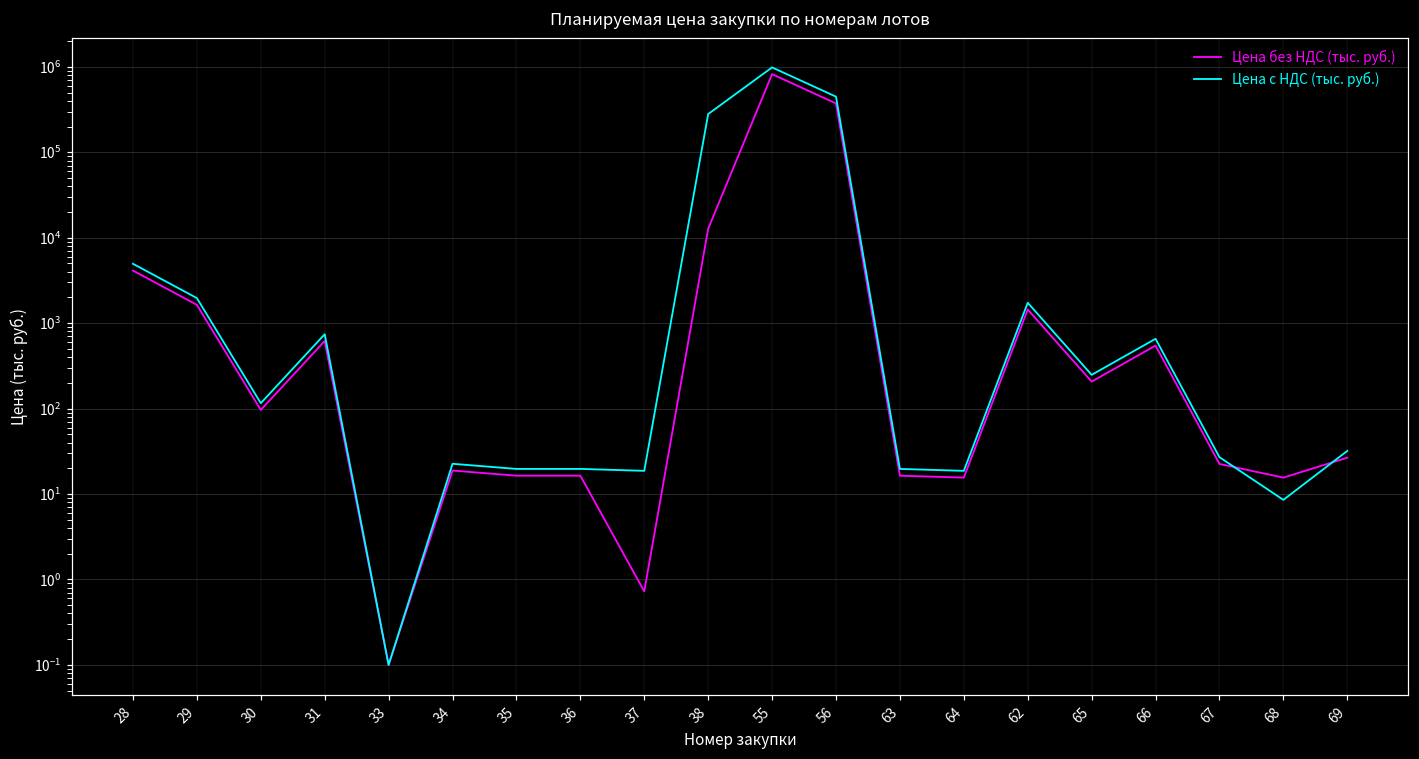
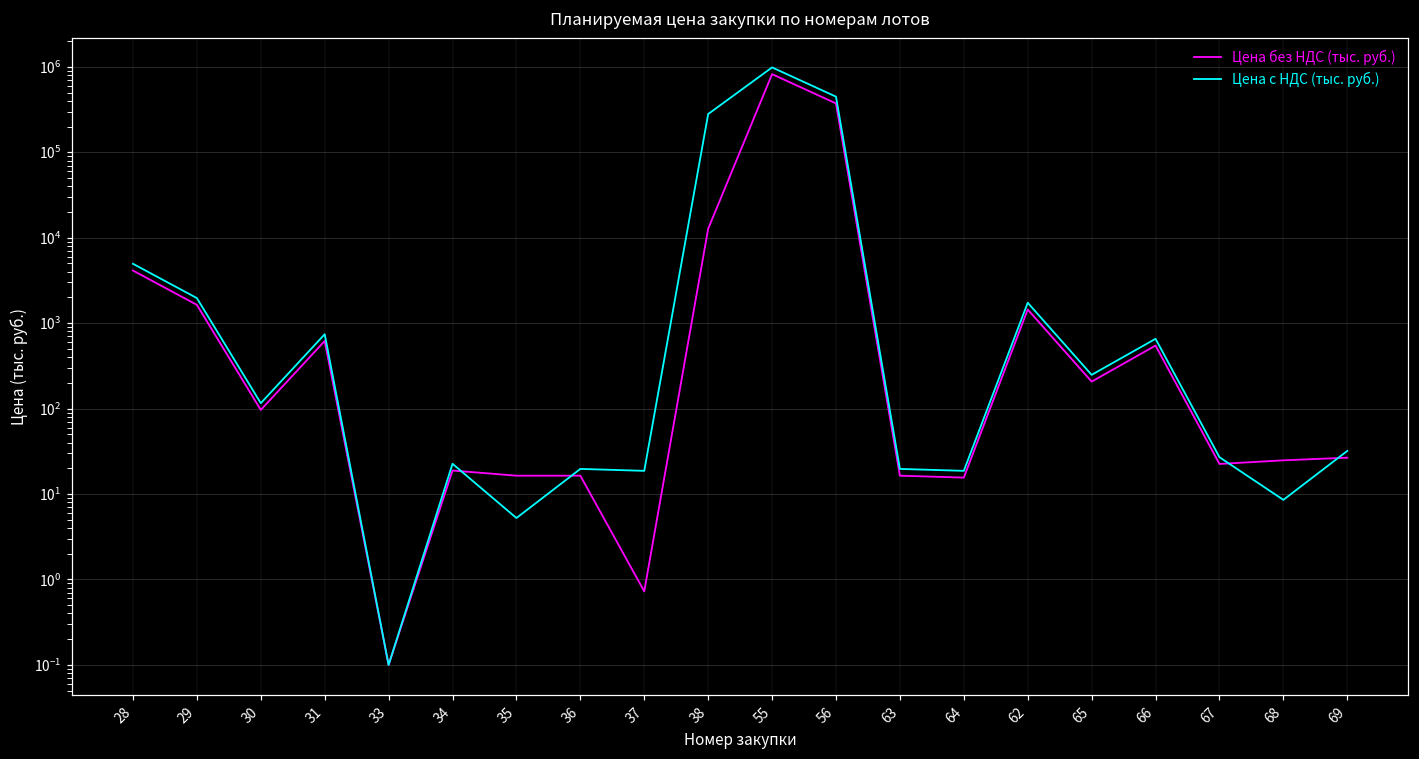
Цена с НДС (тыс. руб.), 35: 20 -> 5
Цена без НДС (тыс. руб.), 68: 16 -> 25
